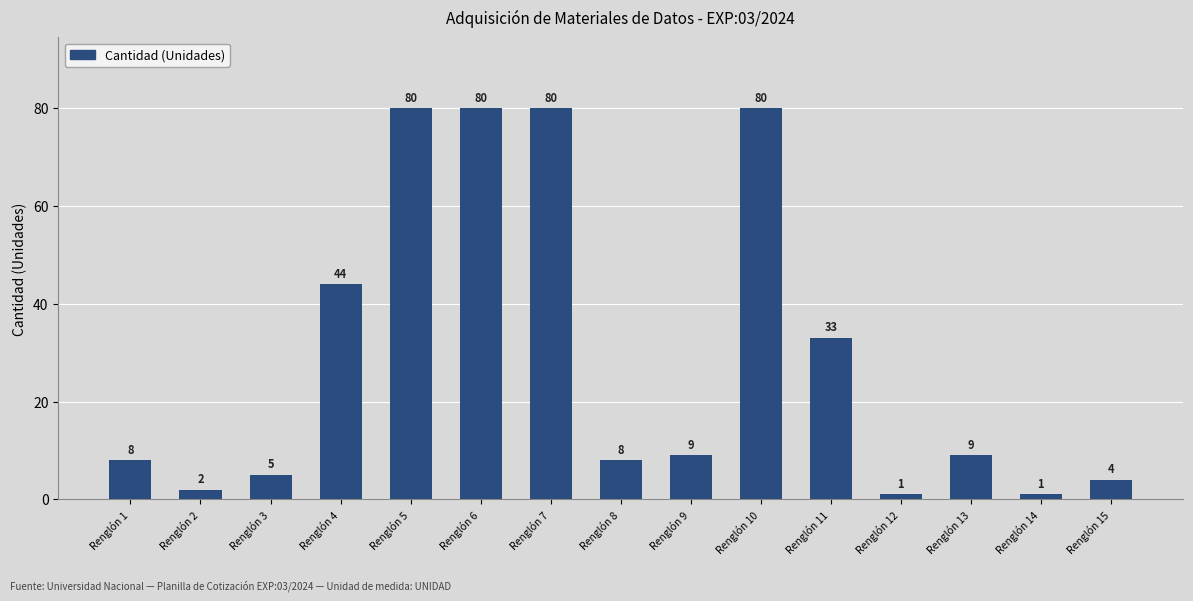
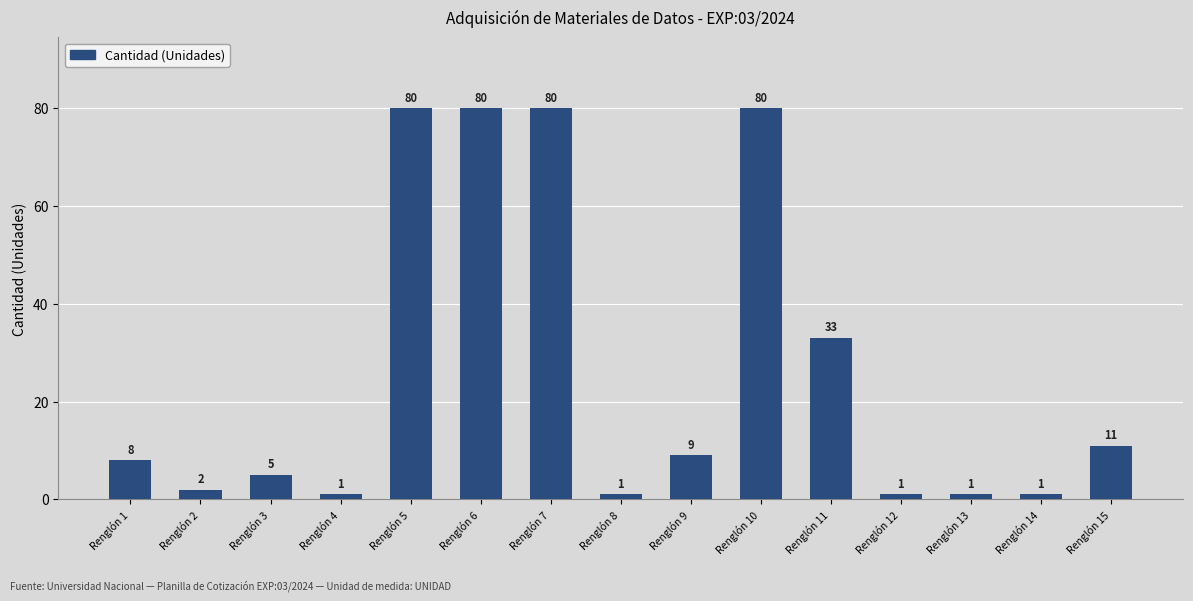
Renglón 4: 44 -> 1
Renglón 8: 8 -> 1
Renglón 13: 9 -> 1
Renglón 15: 4 -> 11
